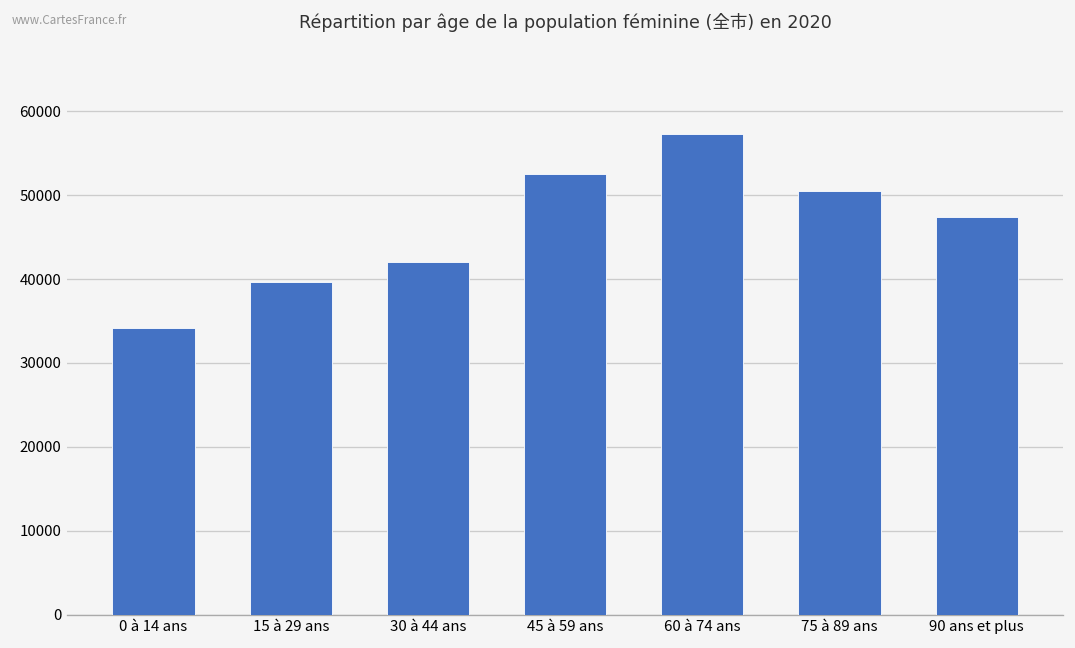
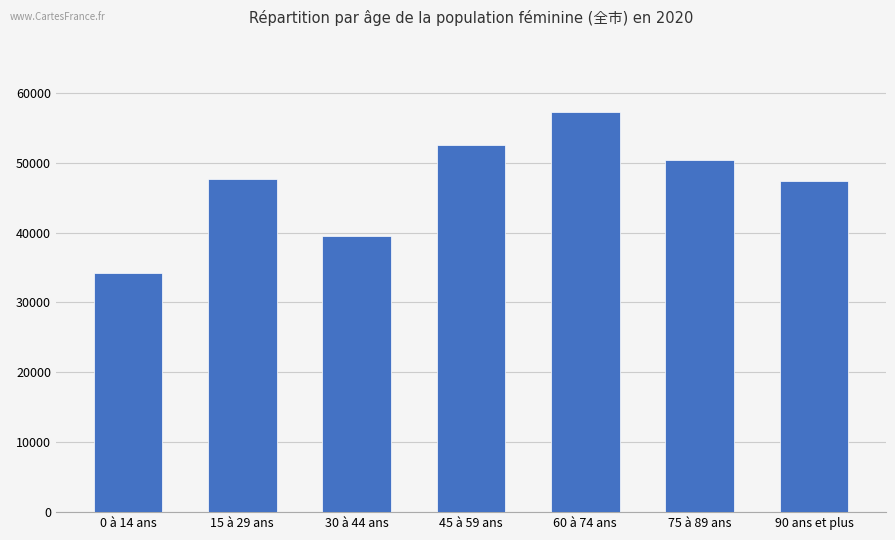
15 à 29 ans: 40000 -> 48000
30 à 44 ans: 42000 -> 40000
